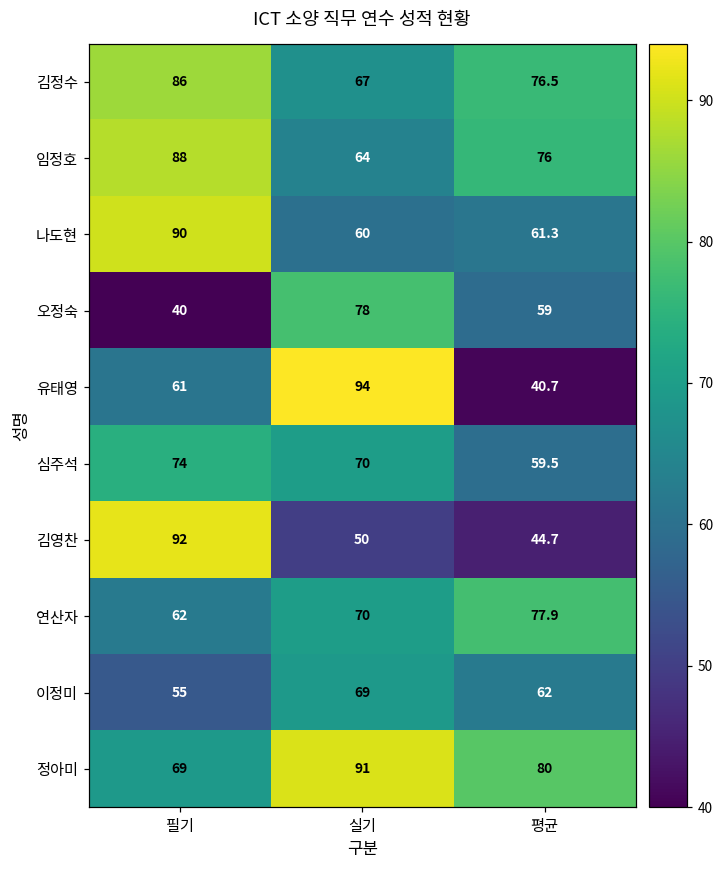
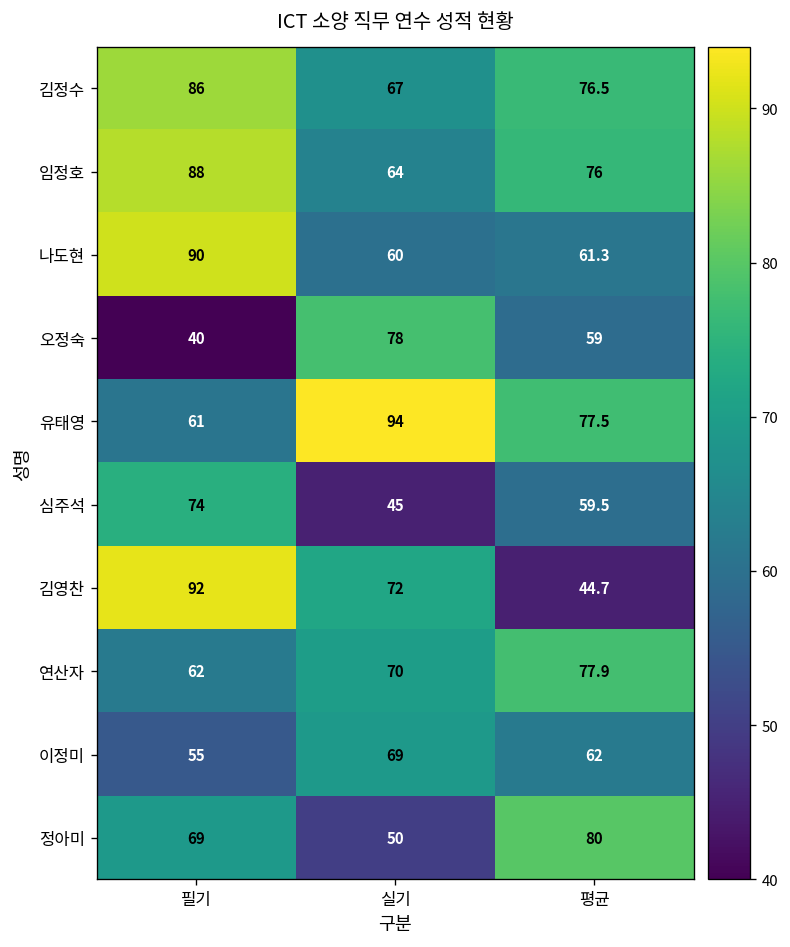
유태영, 평균: 40.7 -> 77.5
심주석, 실기: 70 -> 45
김영찬, 실기: 50 -> 72
정아미, 실기: 91 -> 50
